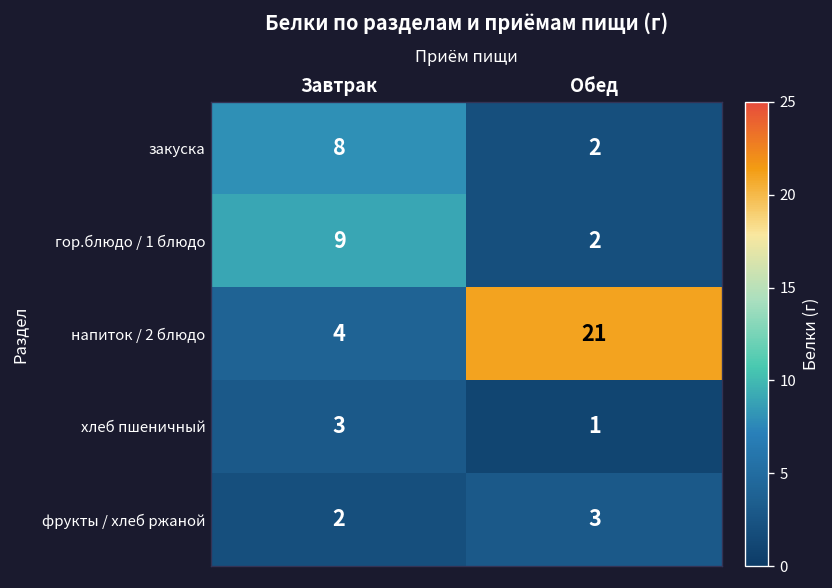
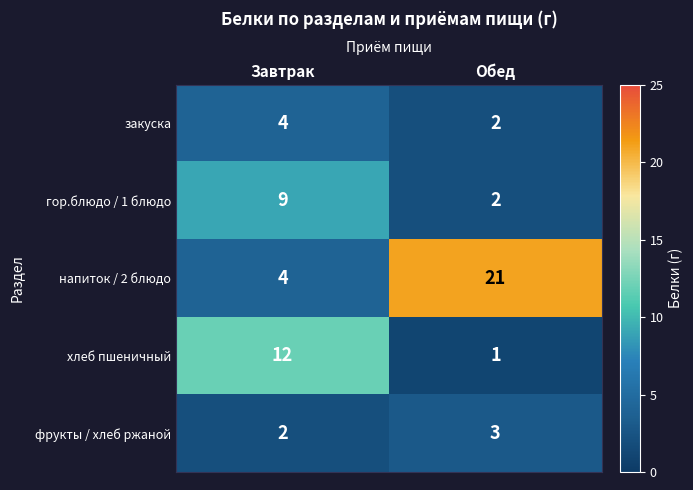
закуска, Завтрак: 8 -> 4
хлеб пшеничный, Завтрак: 3 -> 12
